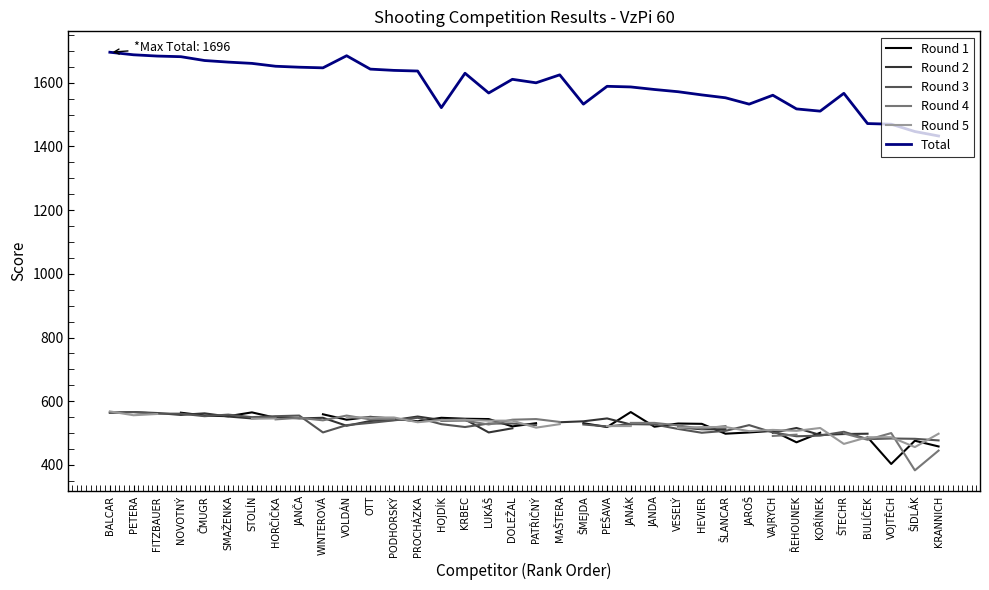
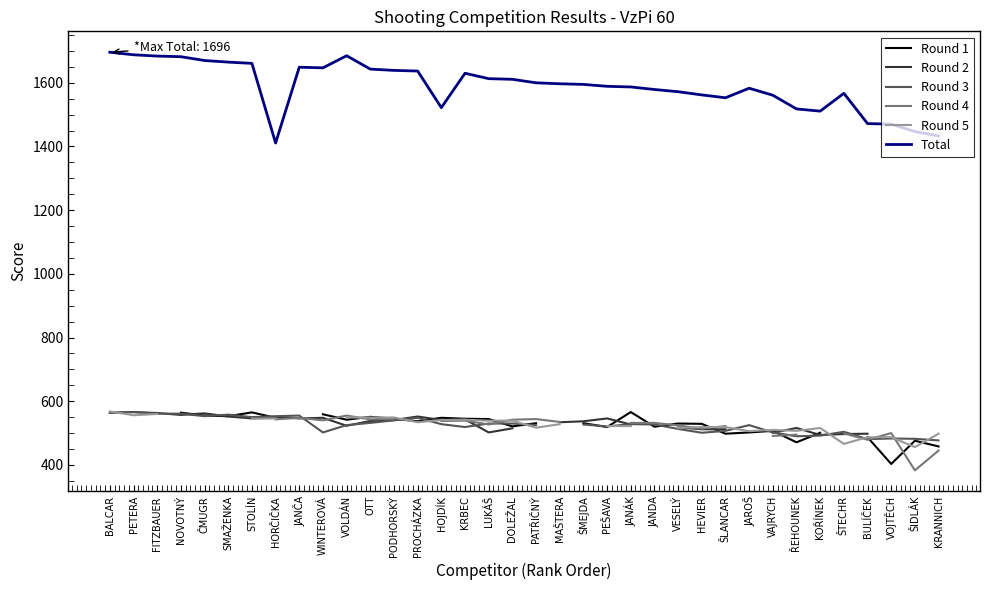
Total, HORČIČKA: 1650 -> 1410
Total, LUKÁŠ: 1570 -> 1610
Total, MAŠTERA: 1630 -> 1600
Total, ŠMEJDA: 1530 -> 1600
Total, JAROŠ: 1530 -> 1580
